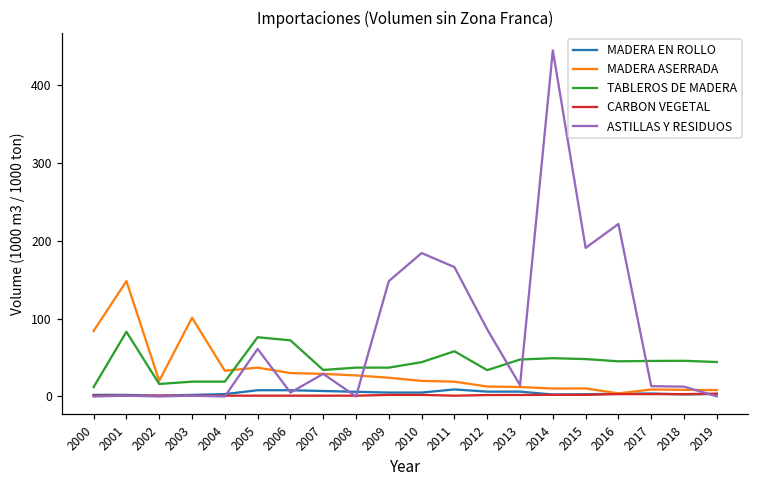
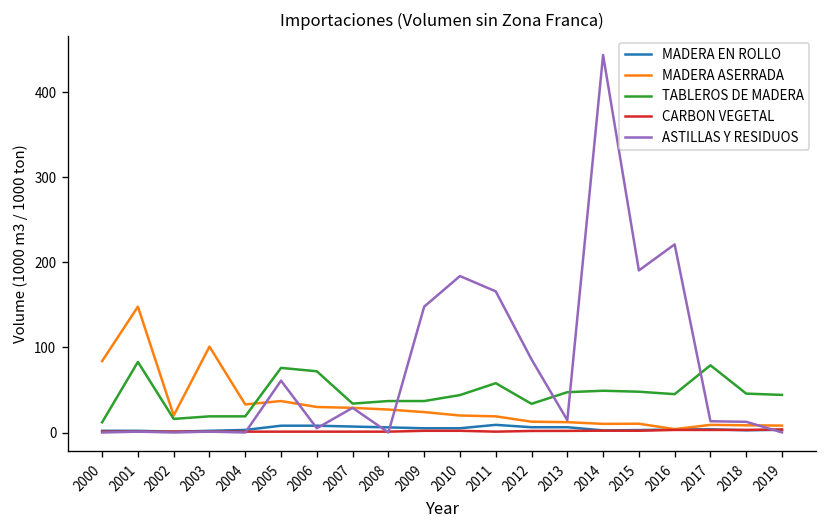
TABLEROS DE MADERA, 2017: 50 -> 80
